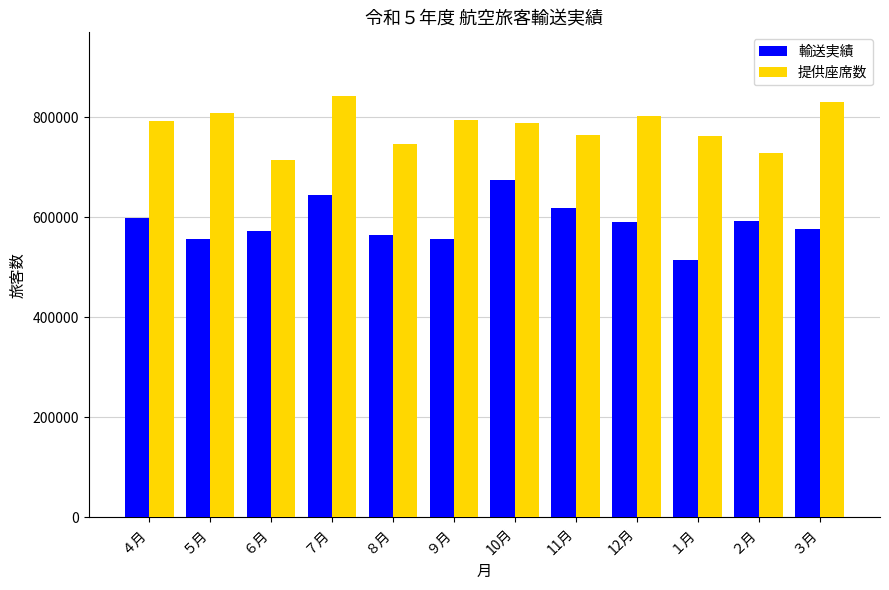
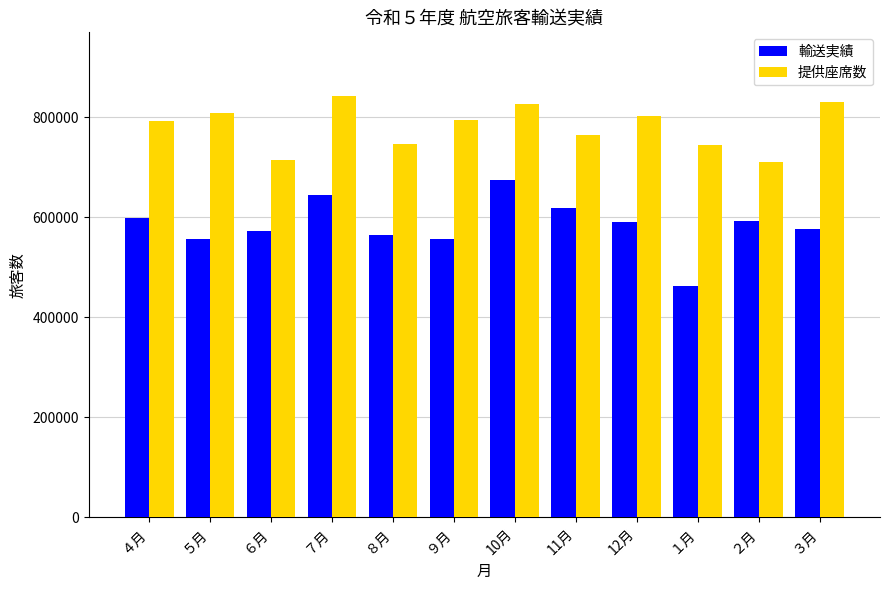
提供座席数, 10月: 790000 -> 830000
輸送実績, １月: 510000 -> 460000
提供座席数, １月: 760000 -> 740000
提供座席数, ２月: 730000 -> 710000
